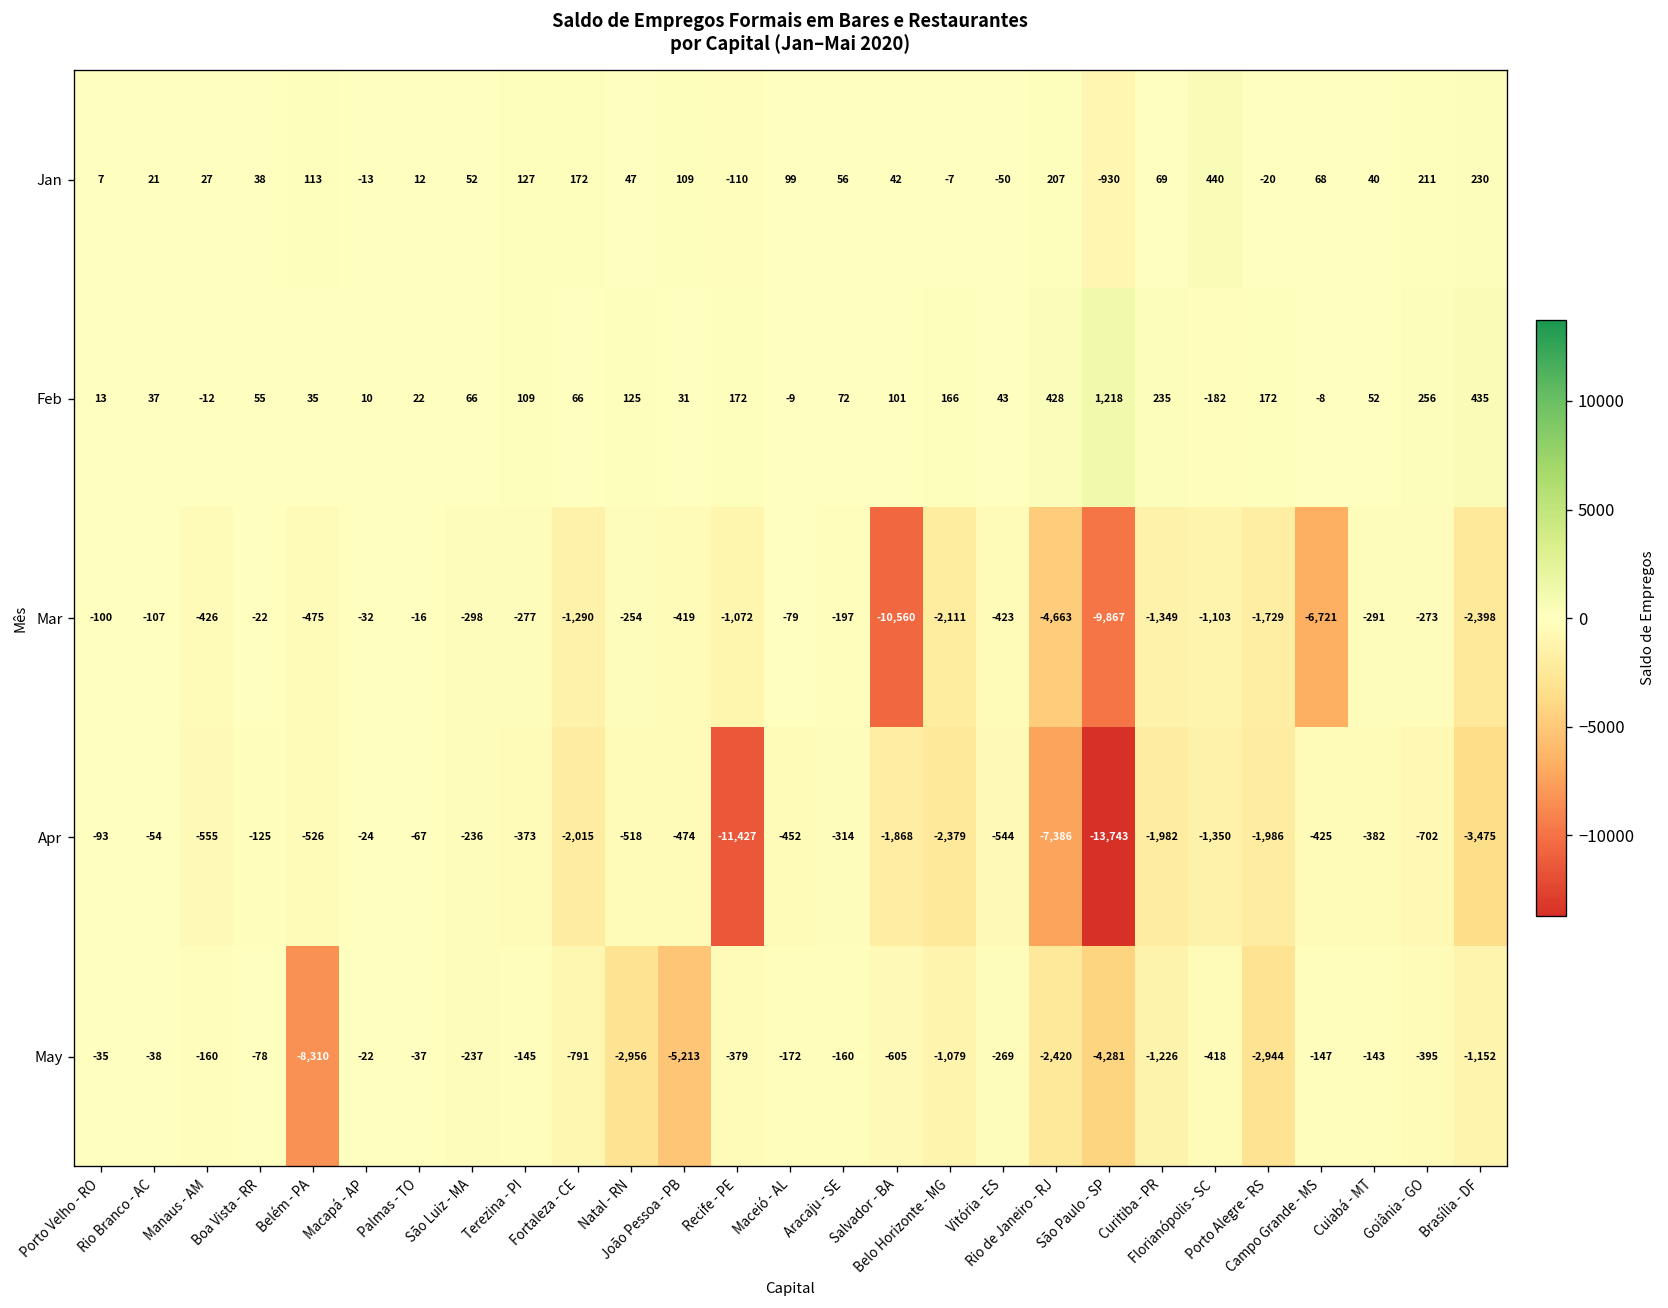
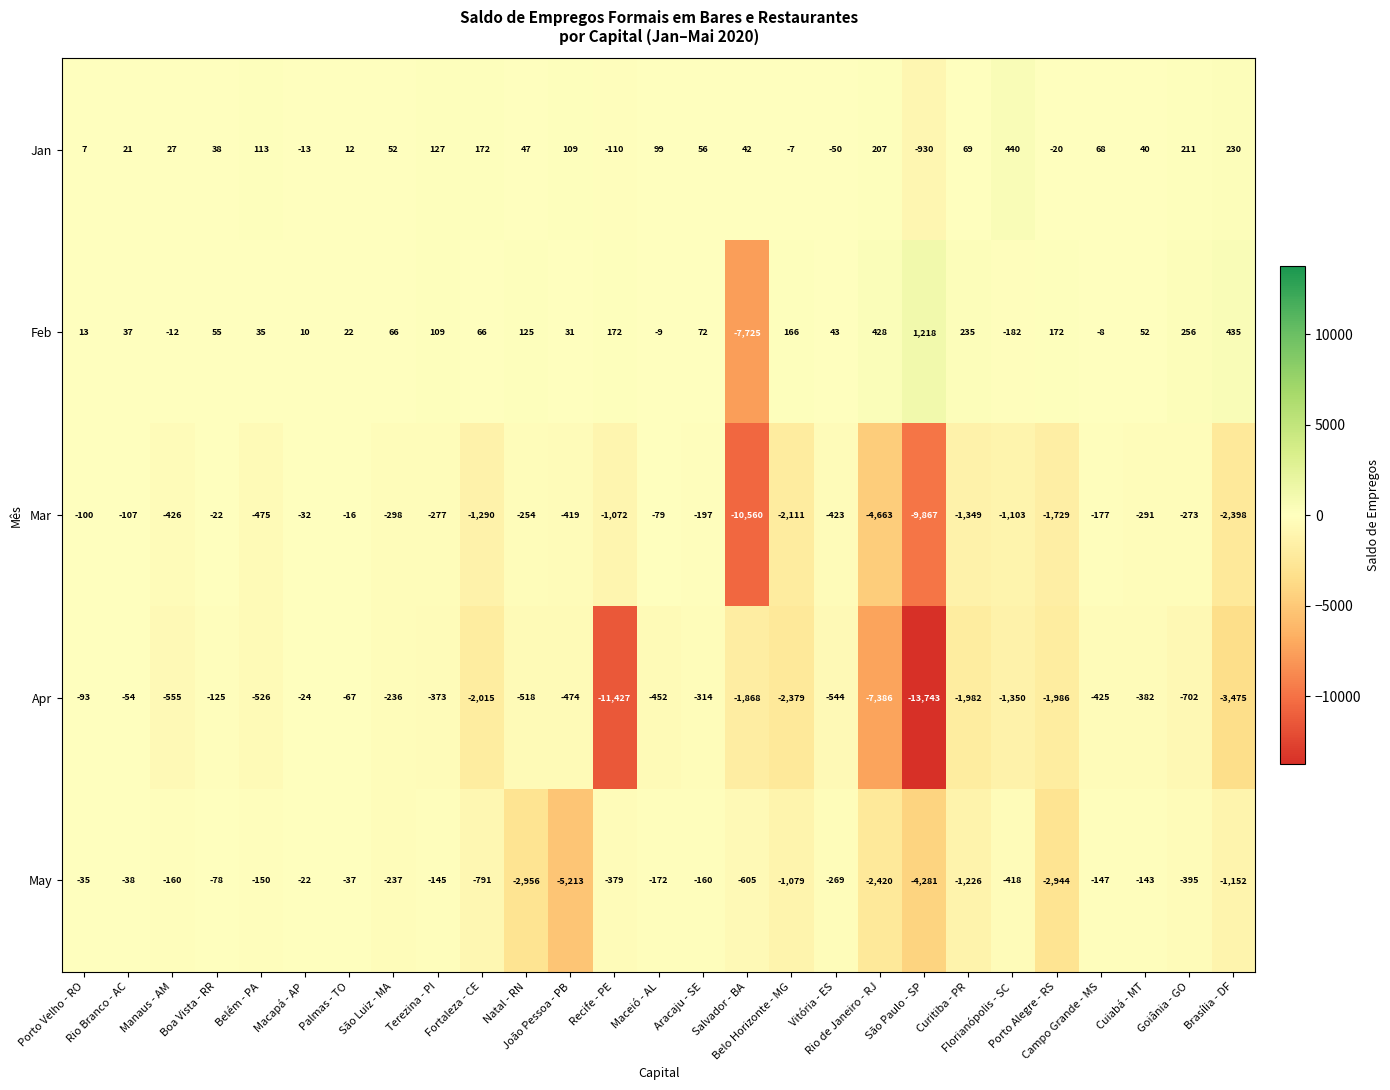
Feb, Salvador - BA: 101 -> -7,725
Mar, Campo Grande - MS: -6,721 -> -177
May, Belém - PA: -8,310 -> -150
